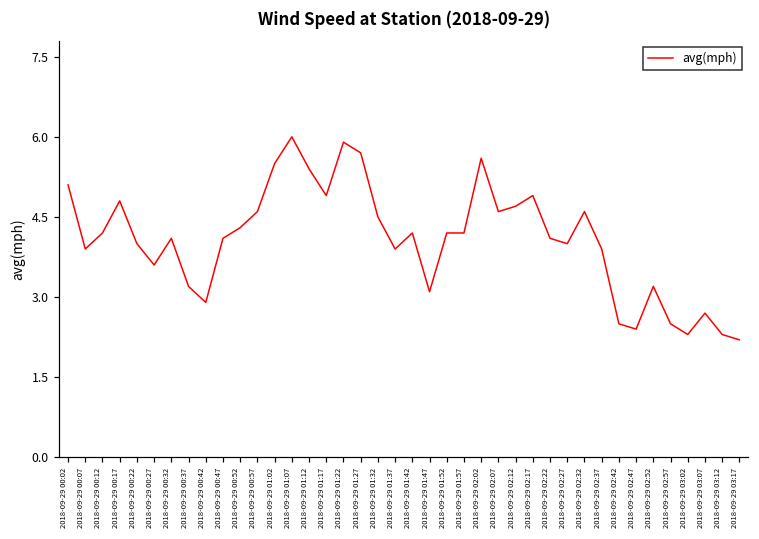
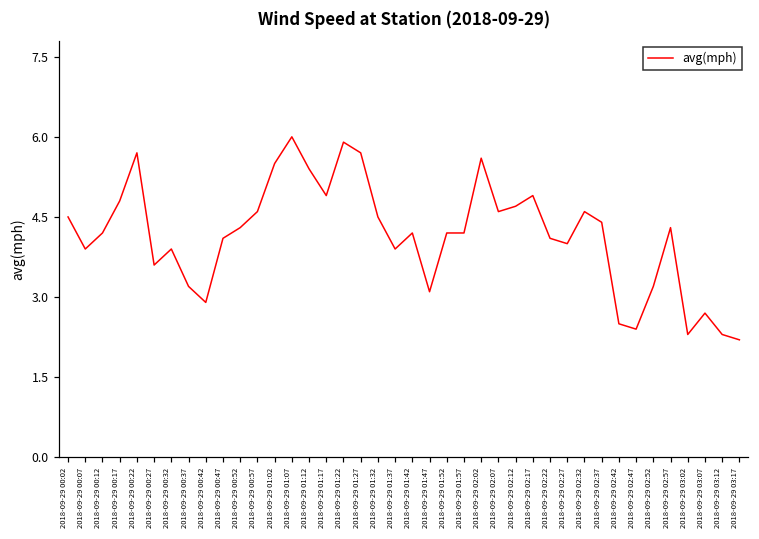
2018-09-29 00:02: 5.1 -> 4.5
2018-09-29 00:22: 4.0 -> 5.7
2018-09-29 00:32: 4.1 -> 3.9
2018-09-29 02:37: 3.9 -> 4.4
2018-09-29 02:57: 2.5 -> 4.3
